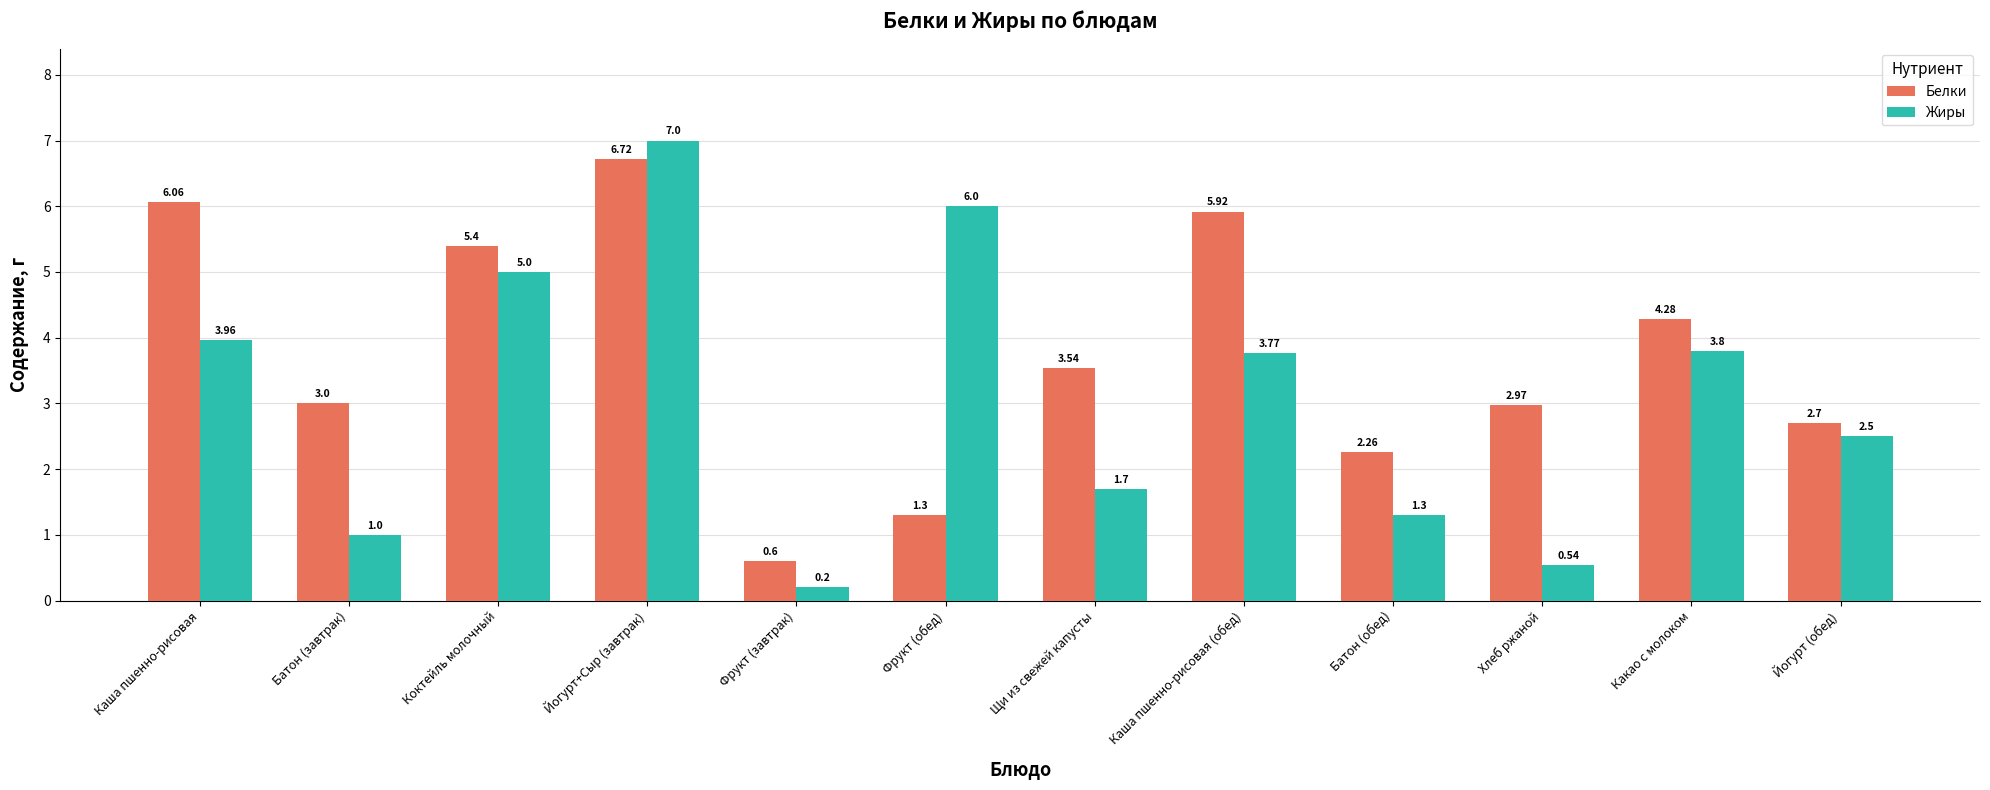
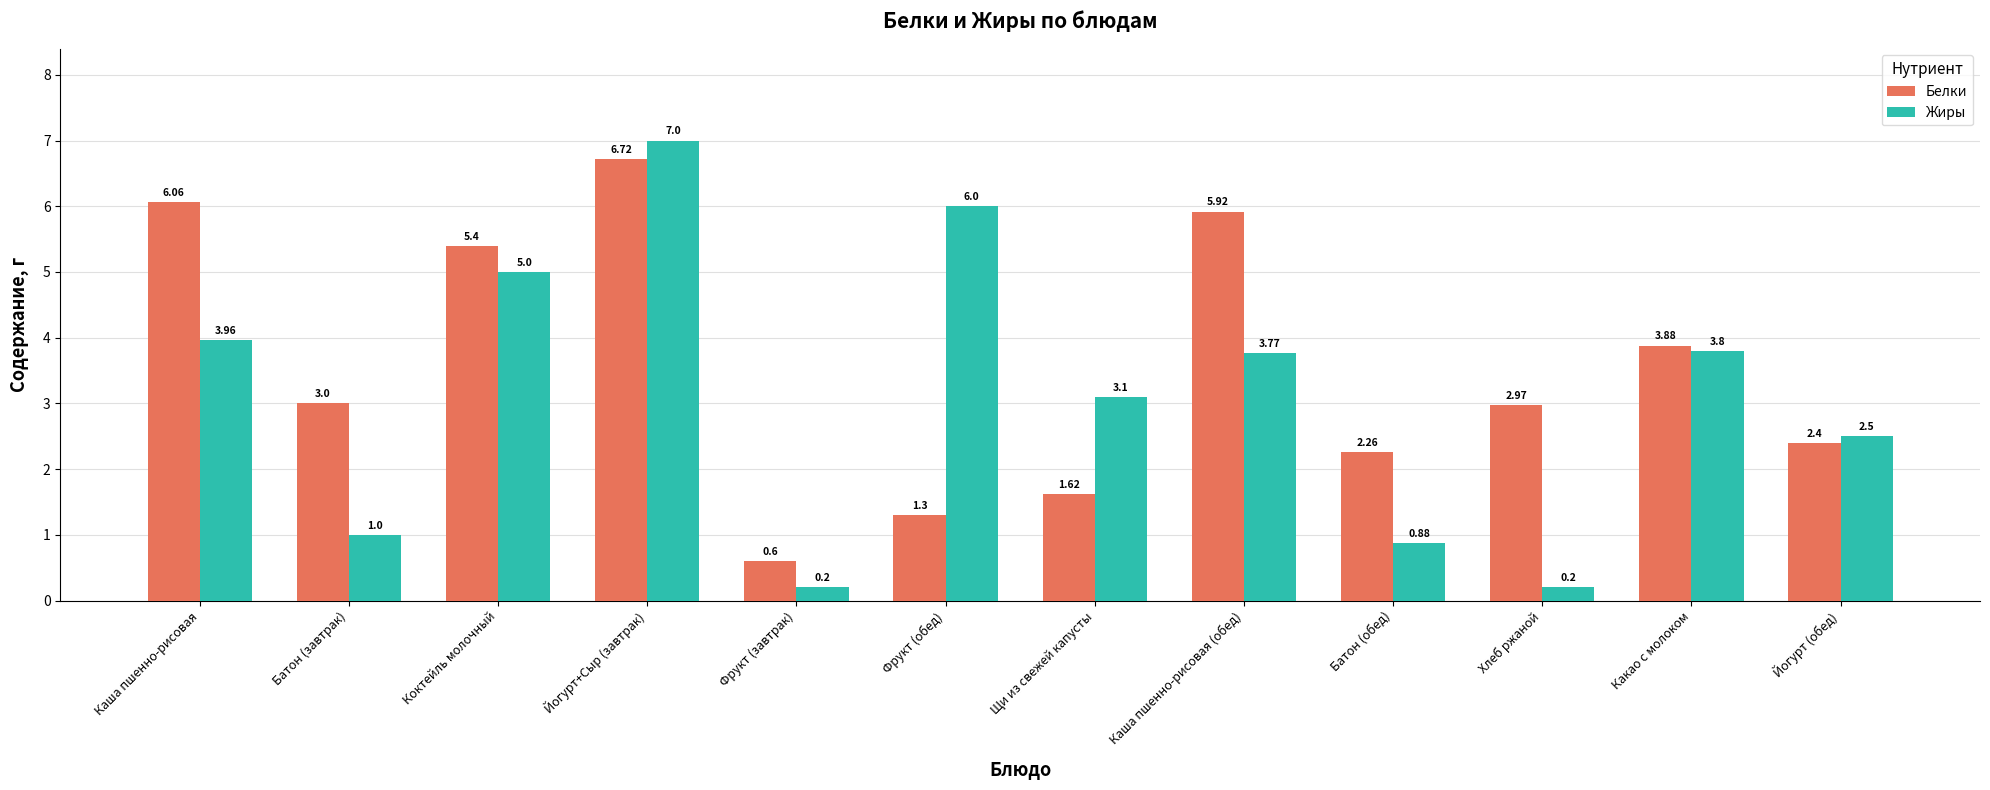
Белки, Щи из свежей капусты: 3.54 -> 1.62
Жиры, Щи из свежей капусты: 1.7 -> 3.1
Жиры, Батон (обед): 1.3 -> 0.88
Жиры, Хлеб ржаной: 0.54 -> 0.2
Белки, Какао с молоком: 4.28 -> 3.88
Белки, Йогурт (обед): 2.7 -> 2.4
